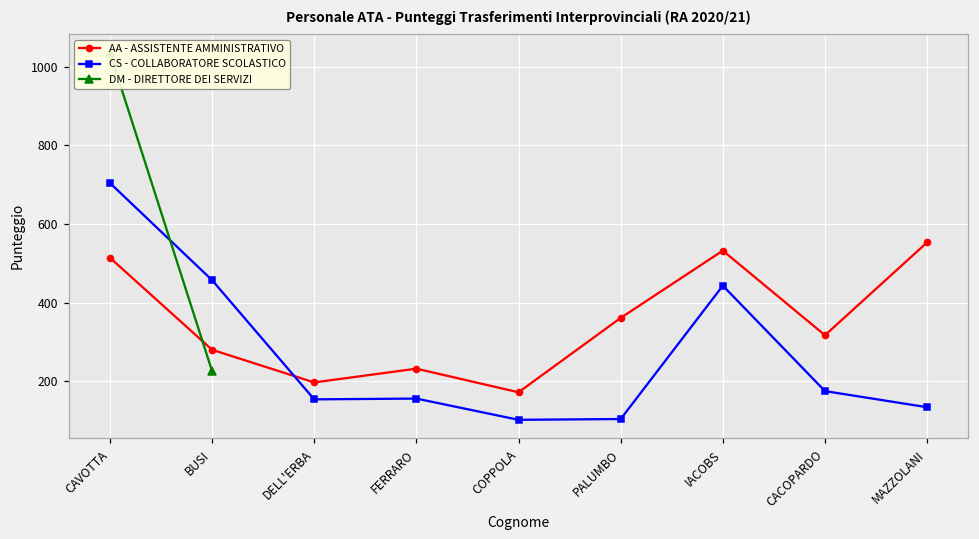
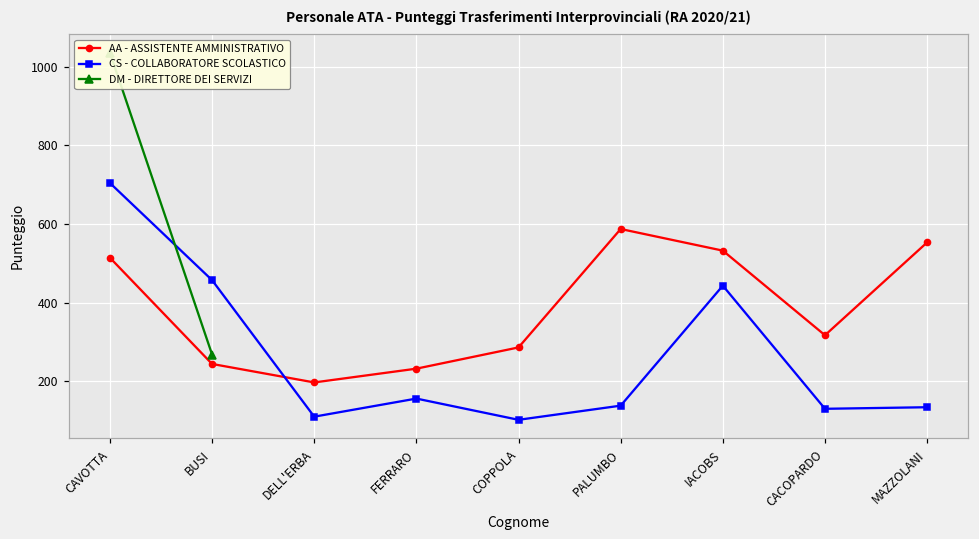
AA - ASSISTENTE AMMINISTRATIVO, BUSI: 280 -> 240
DM - DIRETTORE DEI SERVIZI, BUSI: 230 -> 270
CS - COLLABORATORE SCOLASTICO, DELL'ERBA: 150 -> 110
AA - ASSISTENTE AMMINISTRATIVO, COPPOLA: 170 -> 290
AA - ASSISTENTE AMMINISTRATIVO, PALUMBO: 360 -> 590
CS - COLLABORATORE SCOLASTICO, PALUMBO: 100 -> 140
CS - COLLABORATORE SCOLASTICO, CACOPARDO: 180 -> 130
